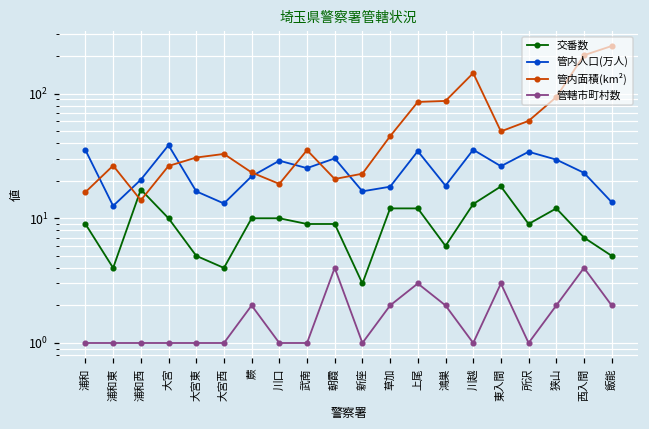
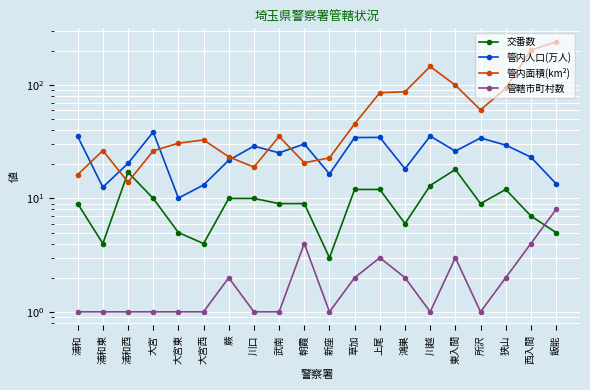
管内人口(万人), 大宮東: 16 -> 10
管内人口(万人), 草加: 18 -> 34
管内面積(km²), 東入間: 50 -> 100
管轄市町村数, 飯能: 2 -> 8
